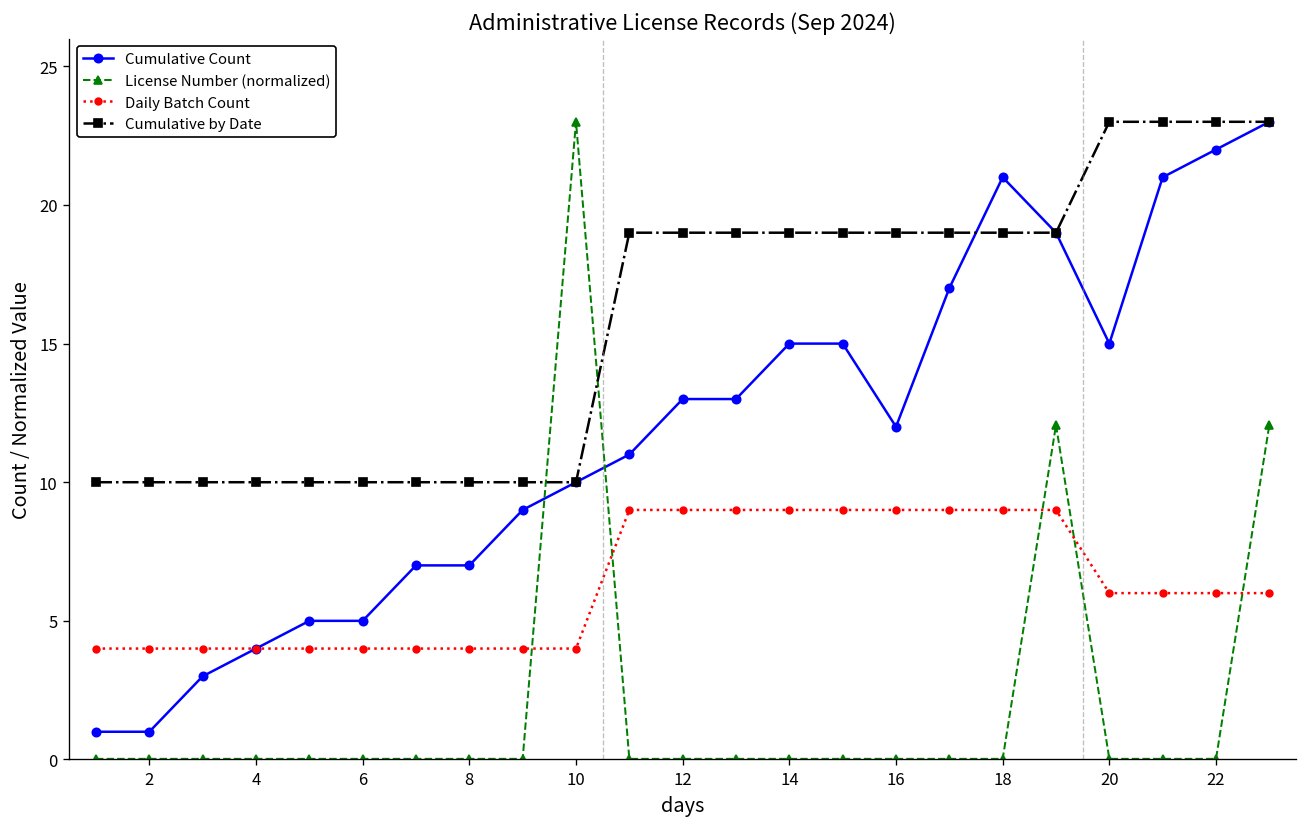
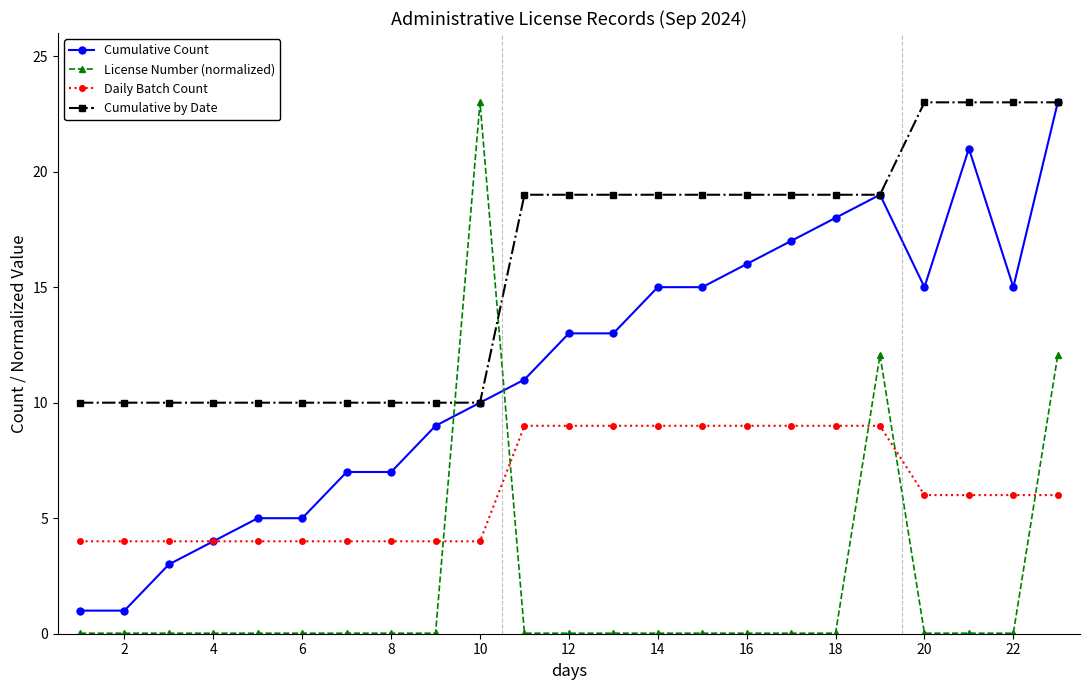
Cumulative Count, 16: 12 -> 16
Cumulative Count, 18: 21 -> 18
Cumulative Count, 22: 22 -> 15
